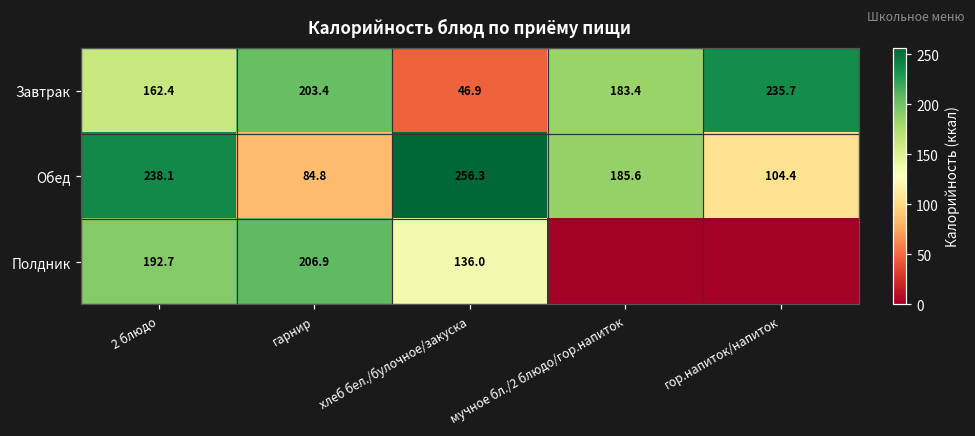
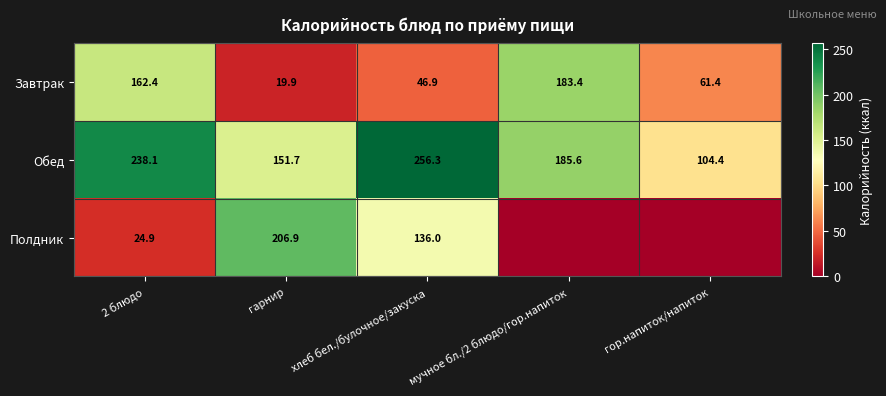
Завтрак, гарнир: 203.4 -> 19.9
Завтрак, гор.напиток/напиток: 235.7 -> 61.4
Обед, гарнир: 84.8 -> 151.7
Полдник, 2 блюдо: 192.7 -> 24.9
